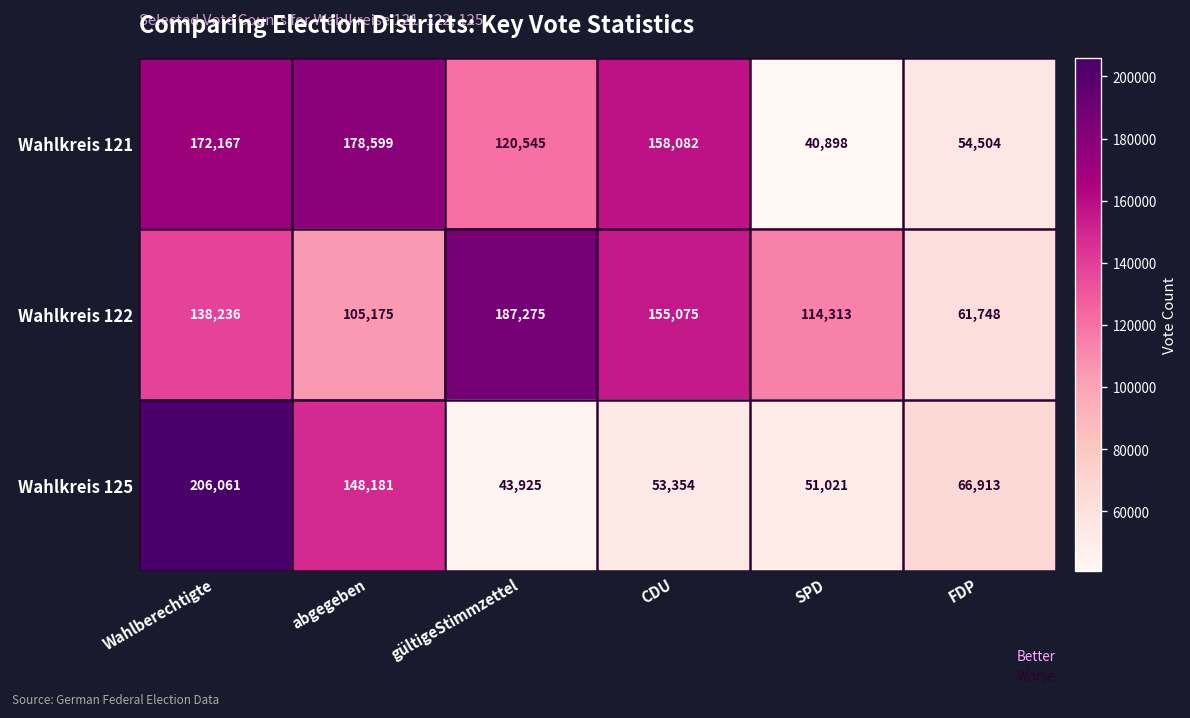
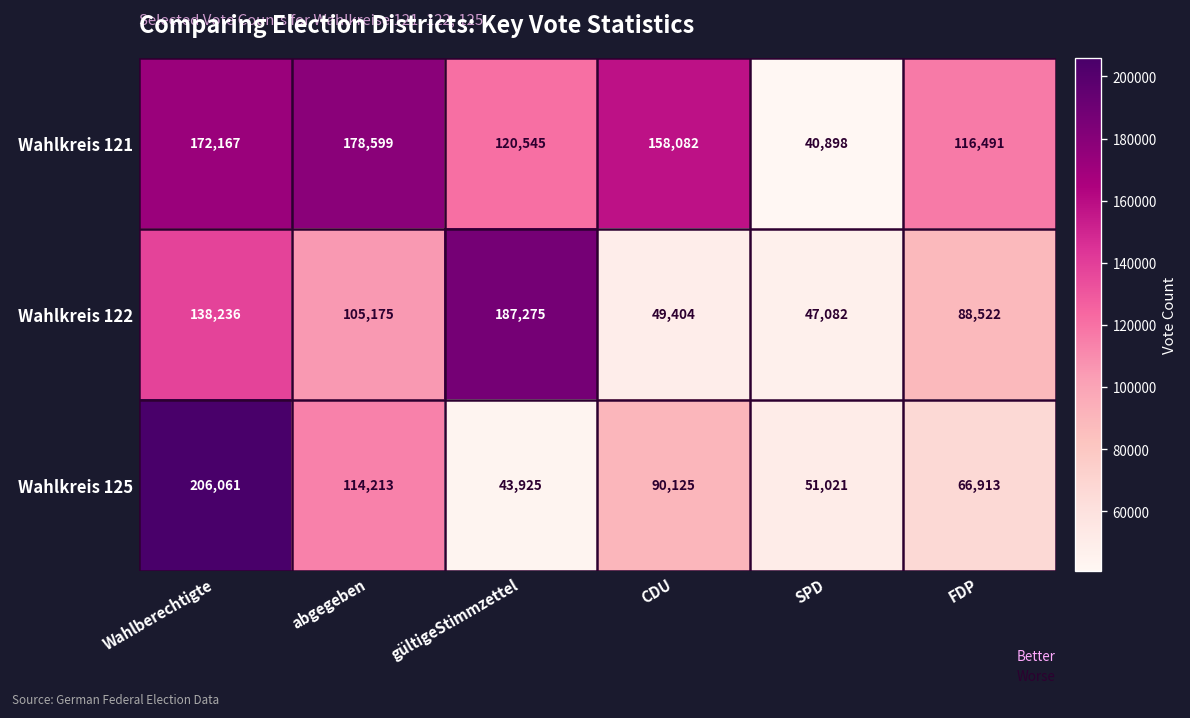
Wahlkreis 121, FDP: 54,504 -> 116,491
Wahlkreis 122, CDU: 155,075 -> 49,404
Wahlkreis 122, SPD: 114,313 -> 47,082
Wahlkreis 122, FDP: 61,748 -> 88,522
Wahlkreis 125, abgegeben: 148,181 -> 114,213
Wahlkreis 125, CDU: 53,354 -> 90,125
